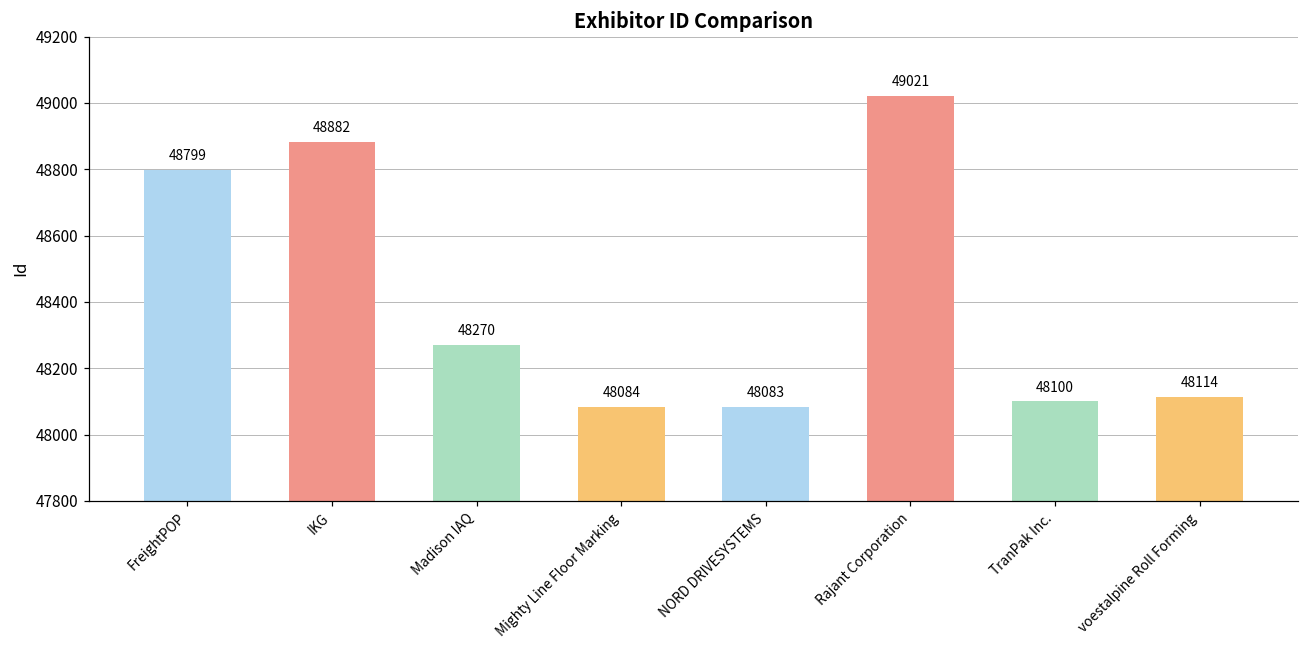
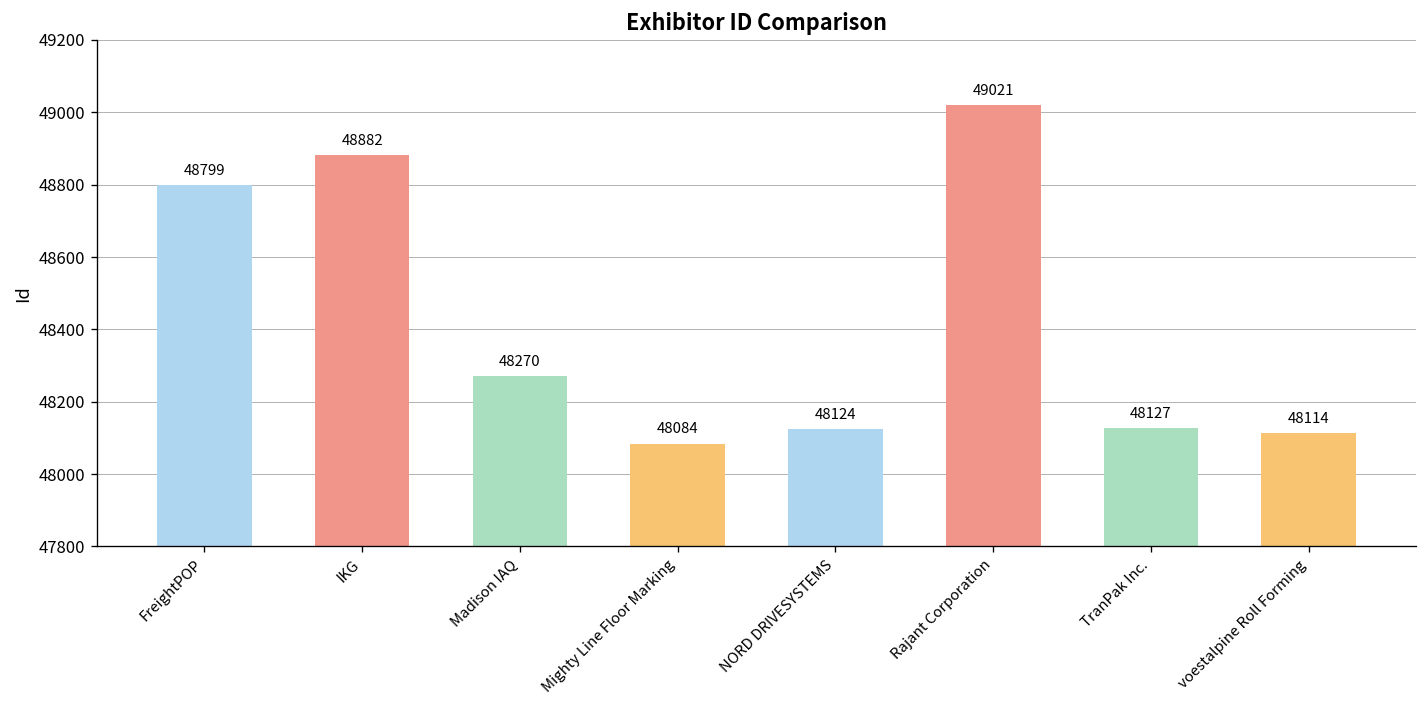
NORD DRIVESYSTEMS: 48083 -> 48124
TranPak Inc.: 48100 -> 48127
